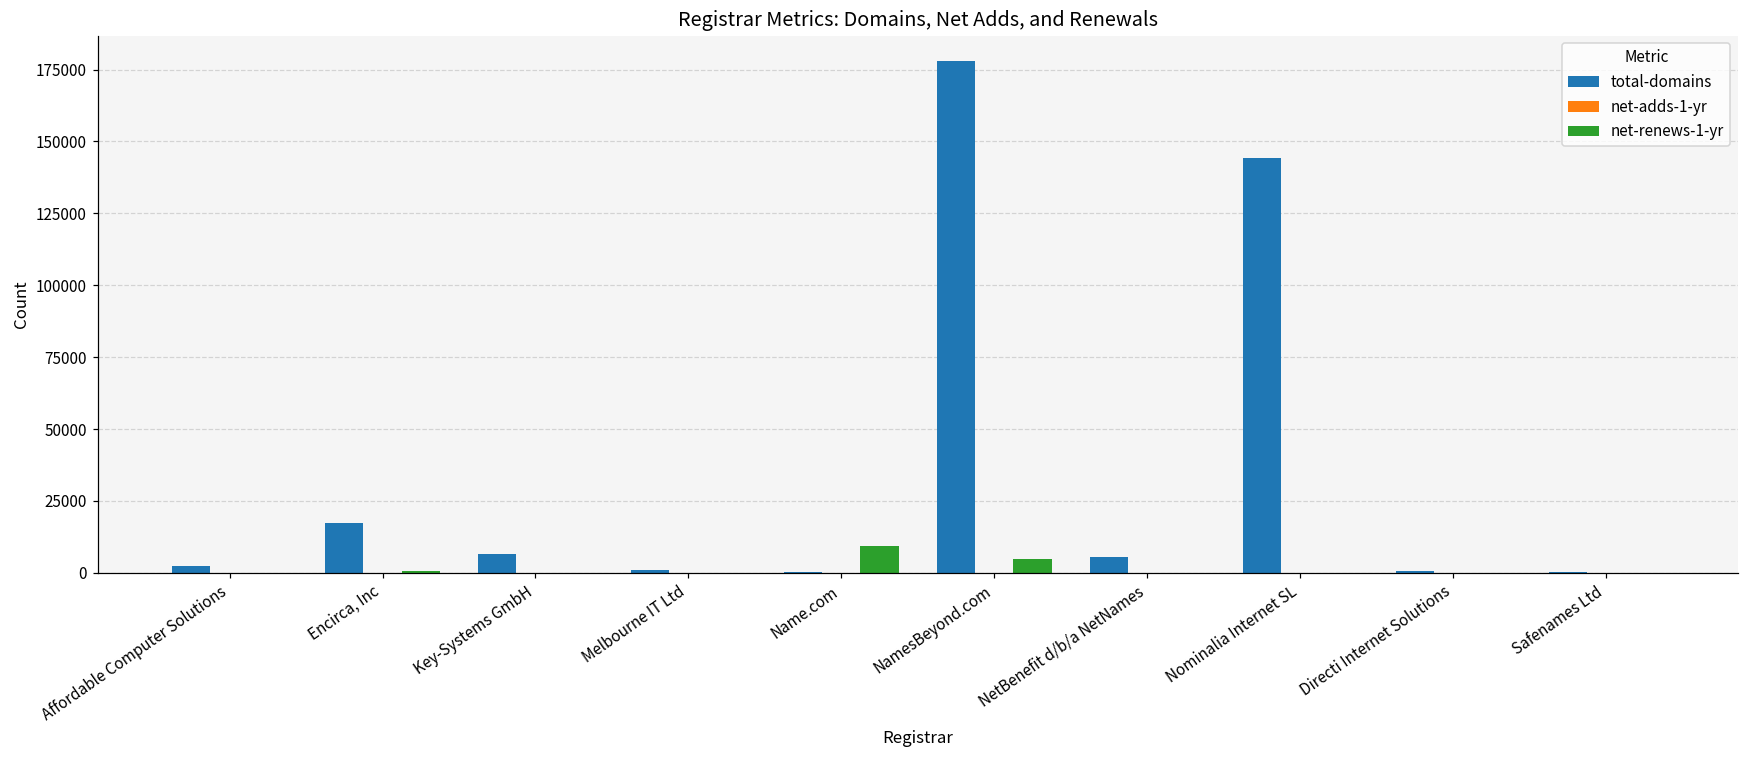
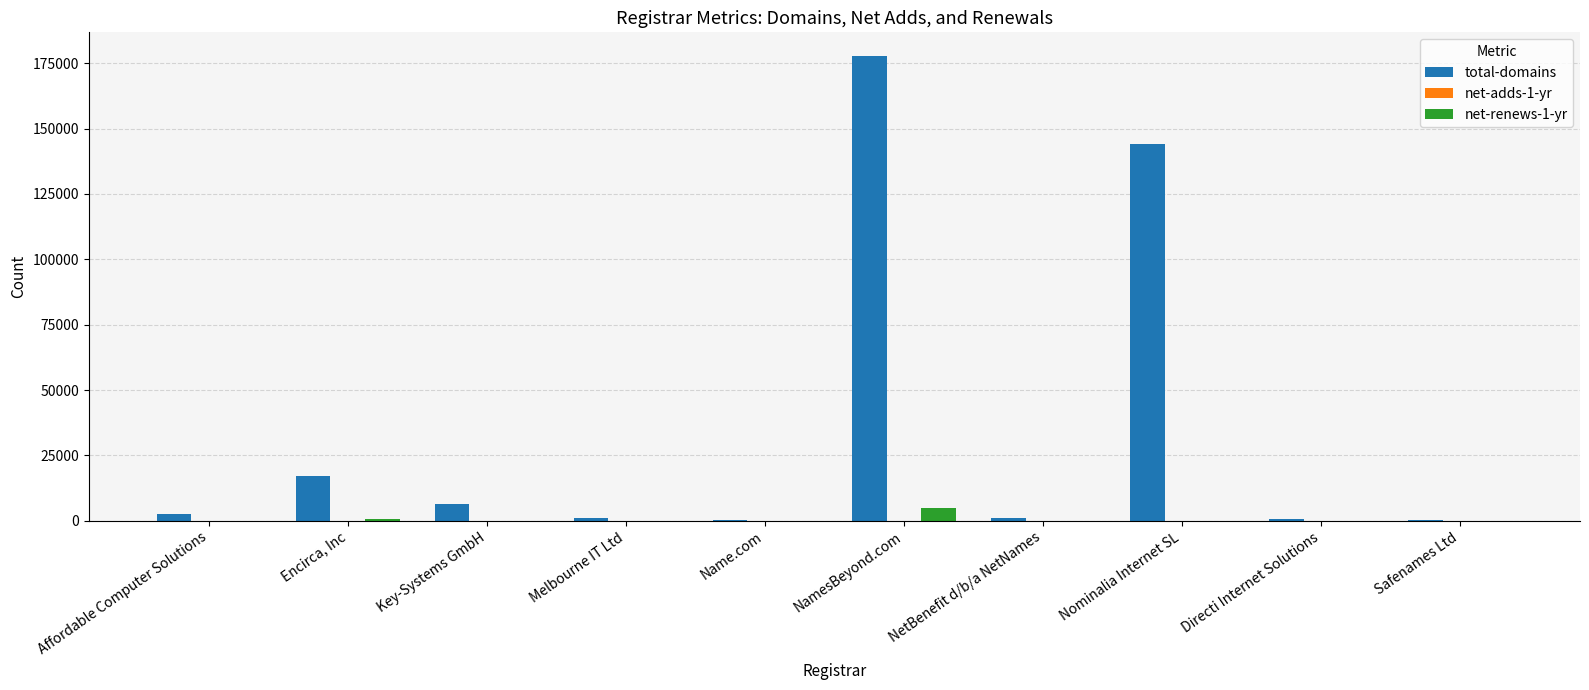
net-renews-1-yr, Name.com: 9000 -> 0
total-domains, NetBenefit d/b/a NetNames: 5000 -> 1000
